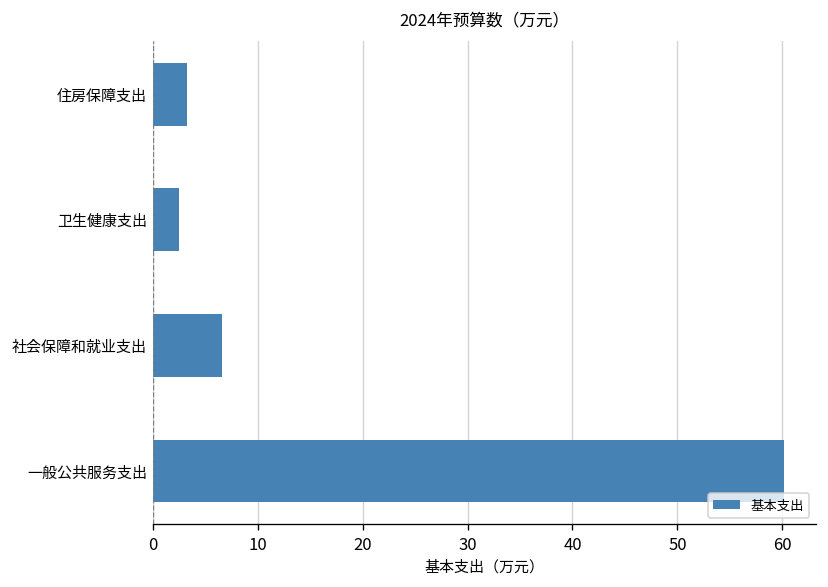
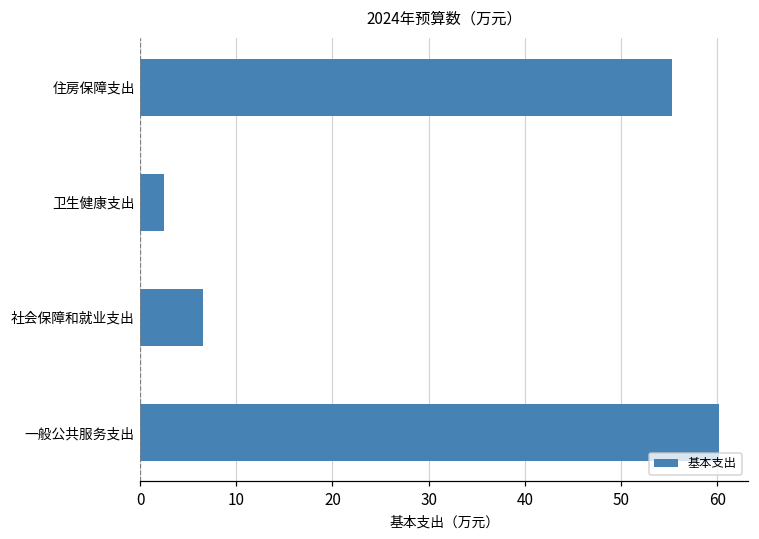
住房保障支出: 3 -> 55
